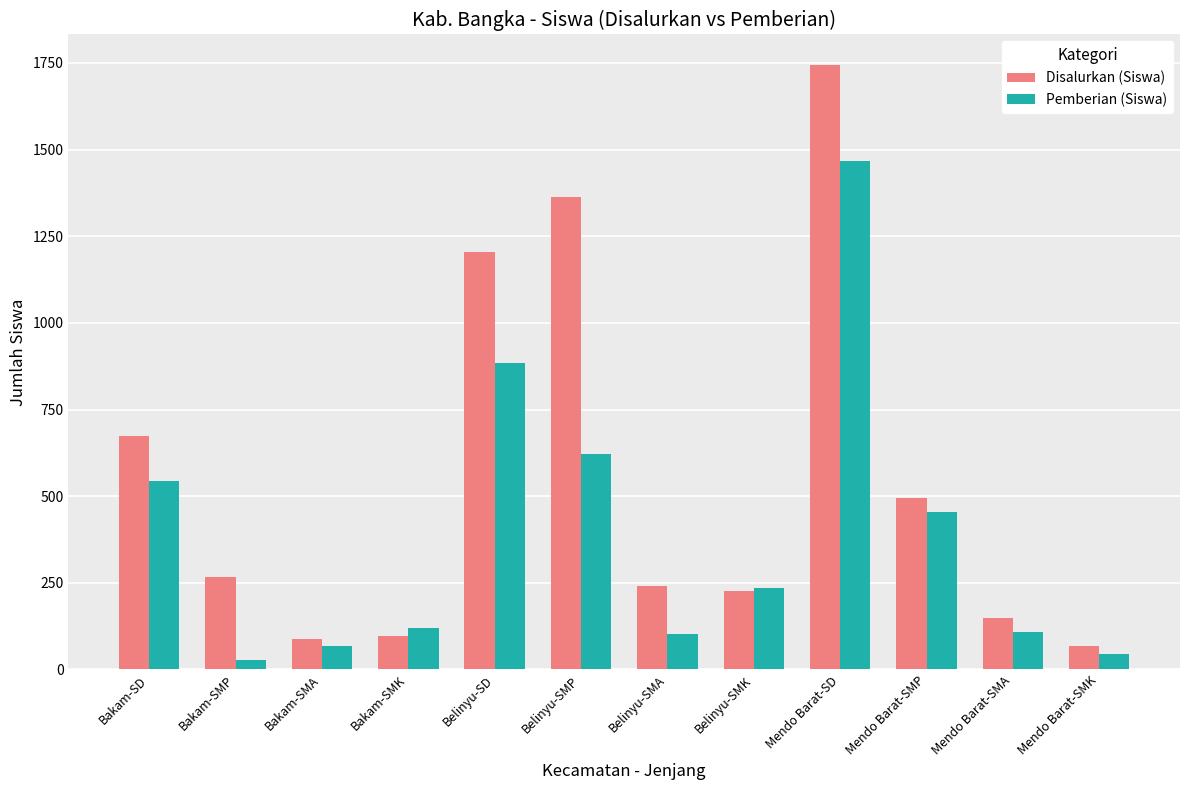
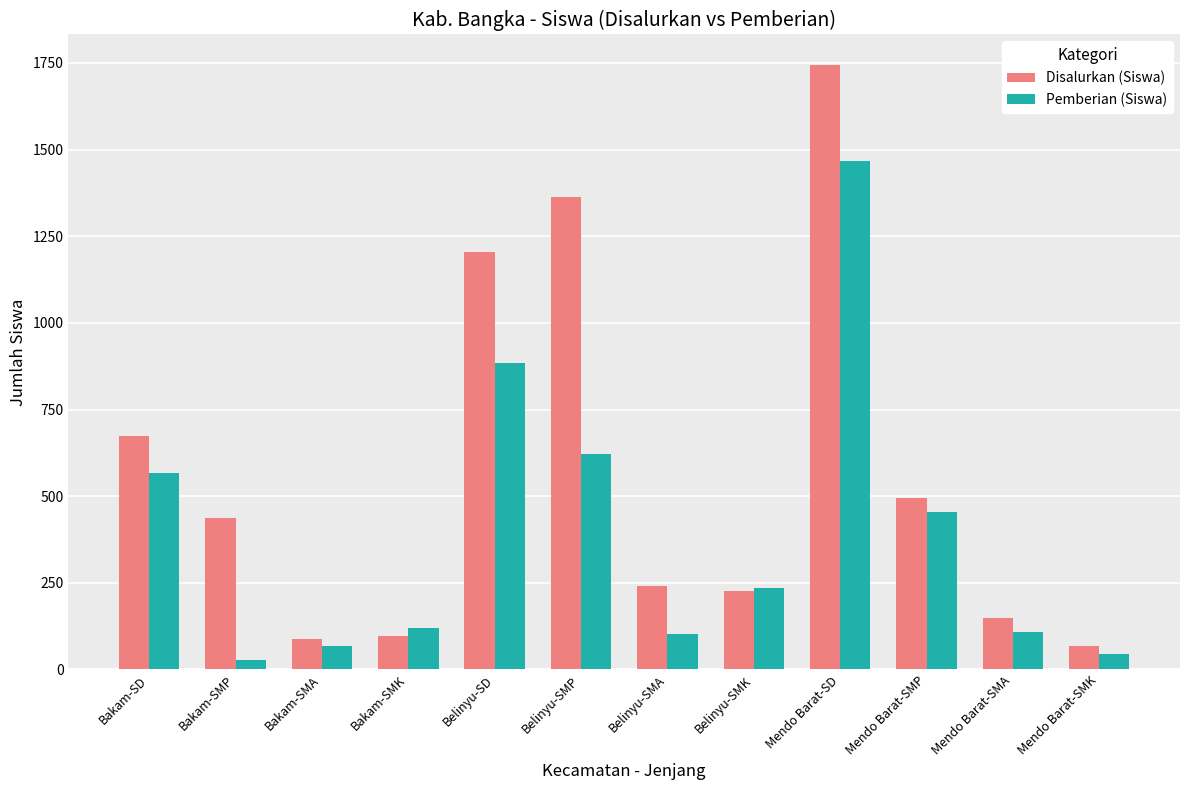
Pemberian (Siswa), Bakam-SD: 540 -> 570
Disalurkan (Siswa), Bakam-SMP: 270 -> 440
